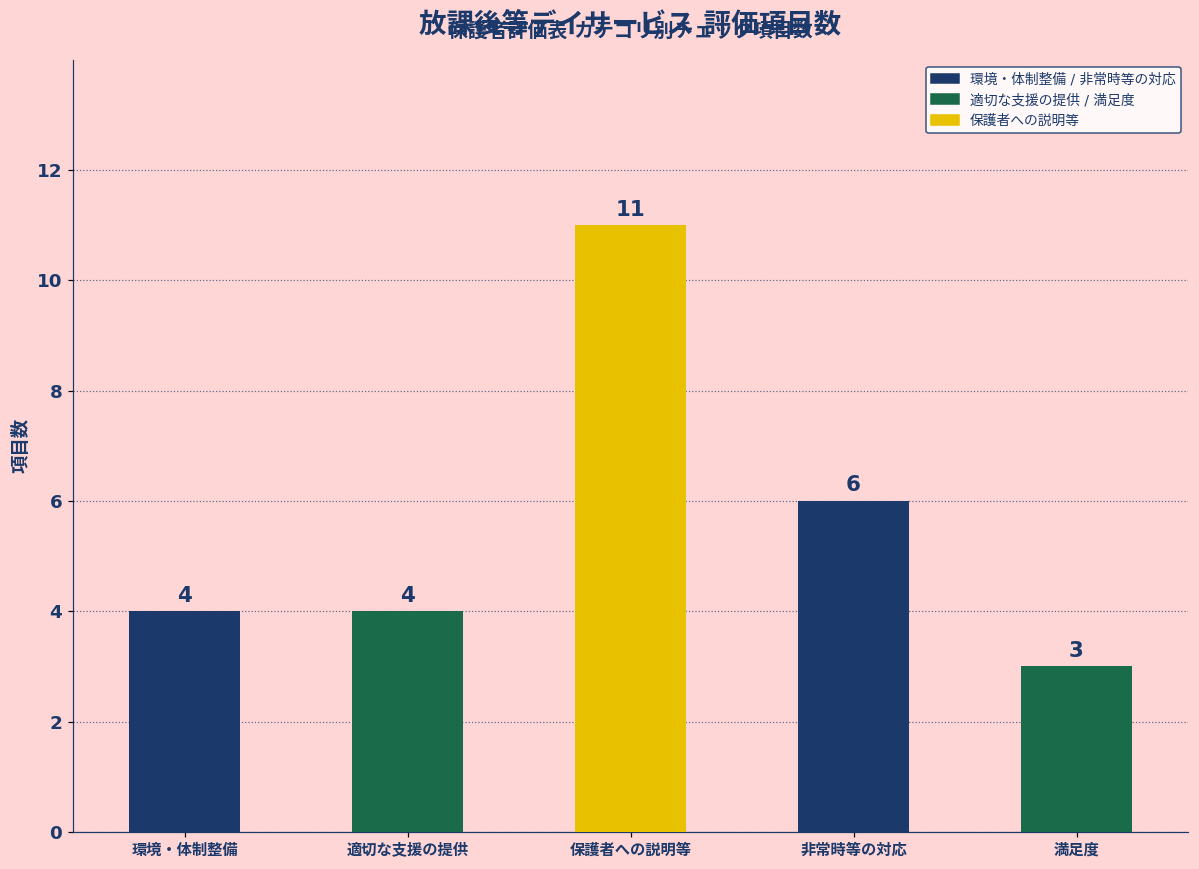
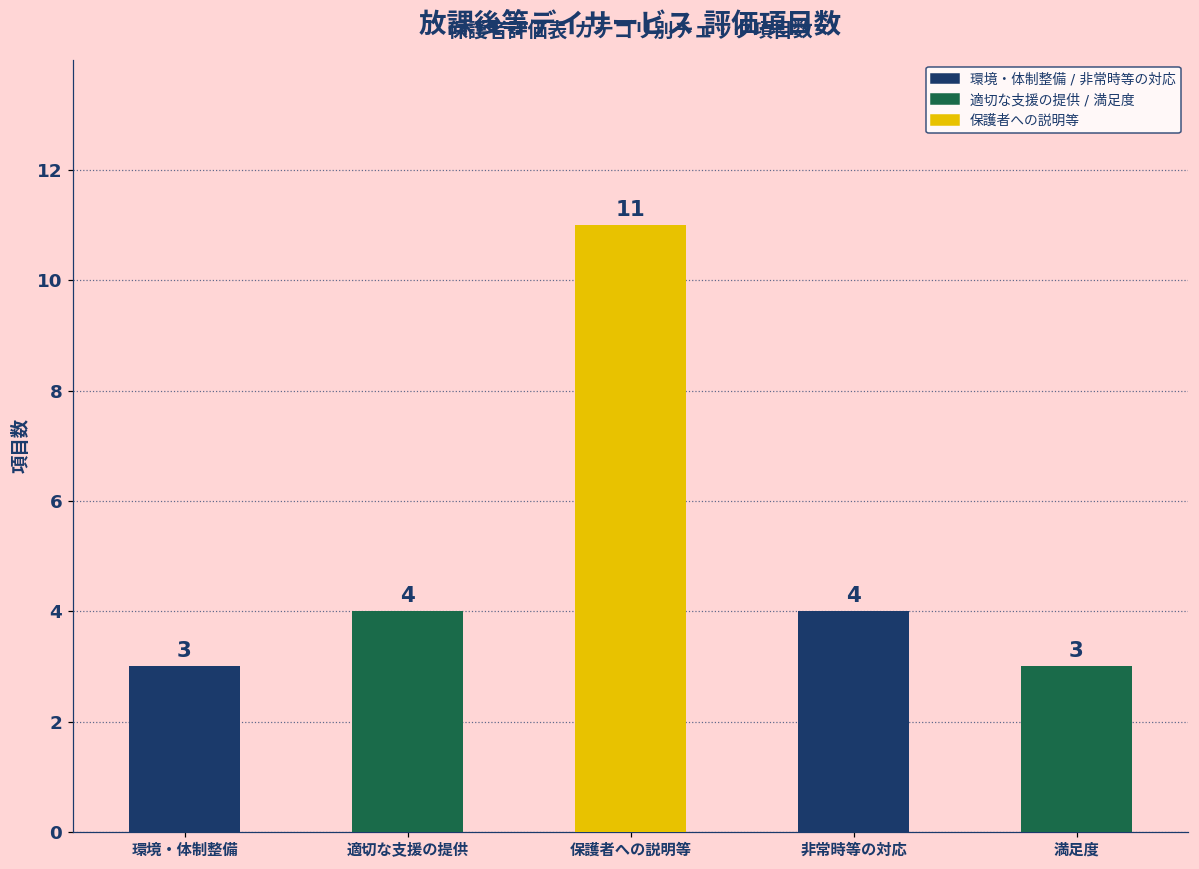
環境・体制整備: 4 -> 3
非常時等の対応: 6 -> 4
